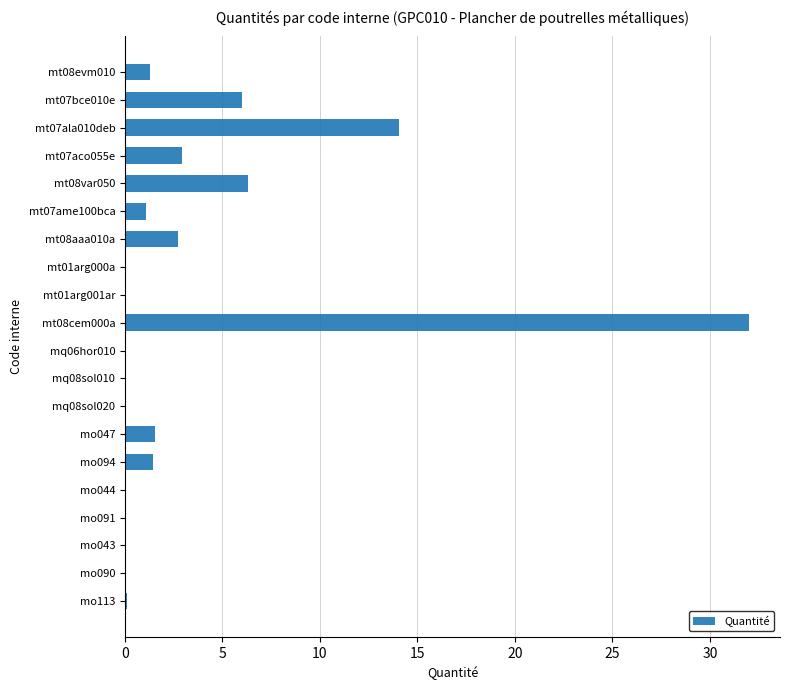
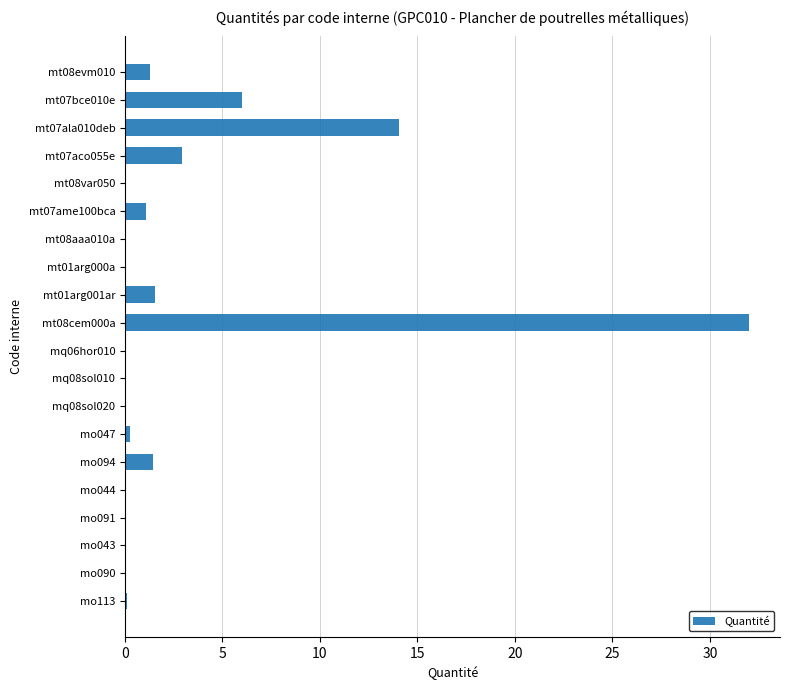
mt08var050: 6.3 -> 0.0
mt08aaa010a: 2.7 -> 0.0
mt01arg001ar: 0.1 -> 1.5
mo047: 1.5 -> 0.2
